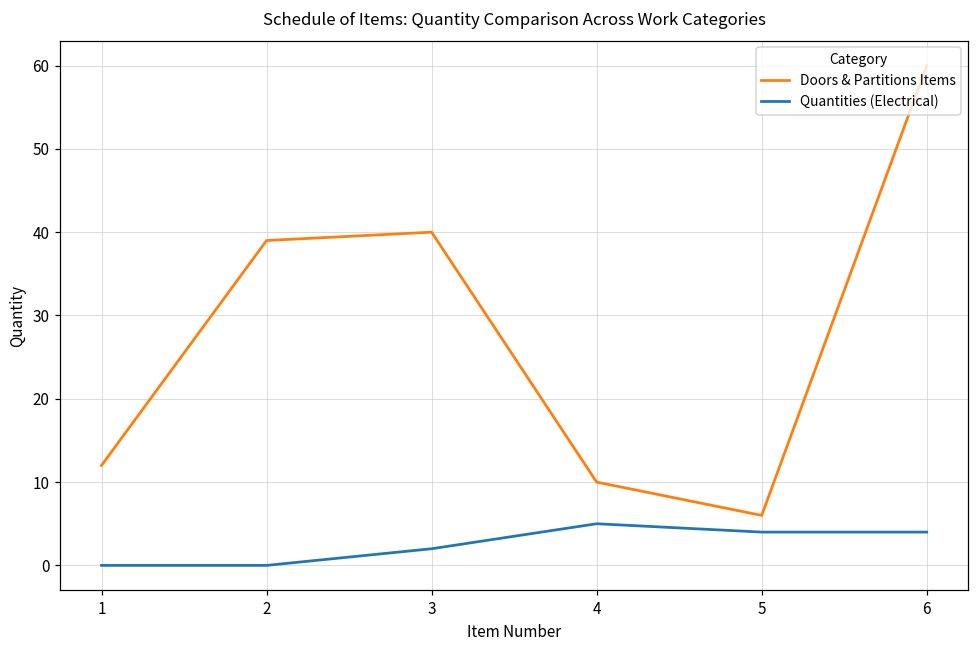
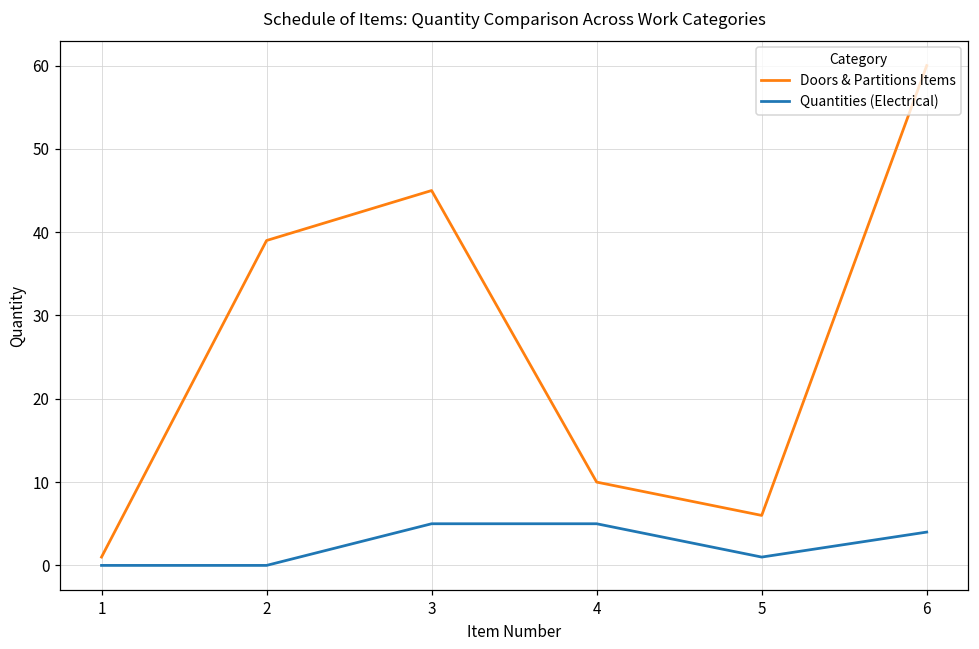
Doors & Partitions Items, 1: 12 -> 1
Doors & Partitions Items, 3: 40 -> 45
Quantities (Electrical), 3: 2 -> 5
Quantities (Electrical), 5: 4 -> 1
